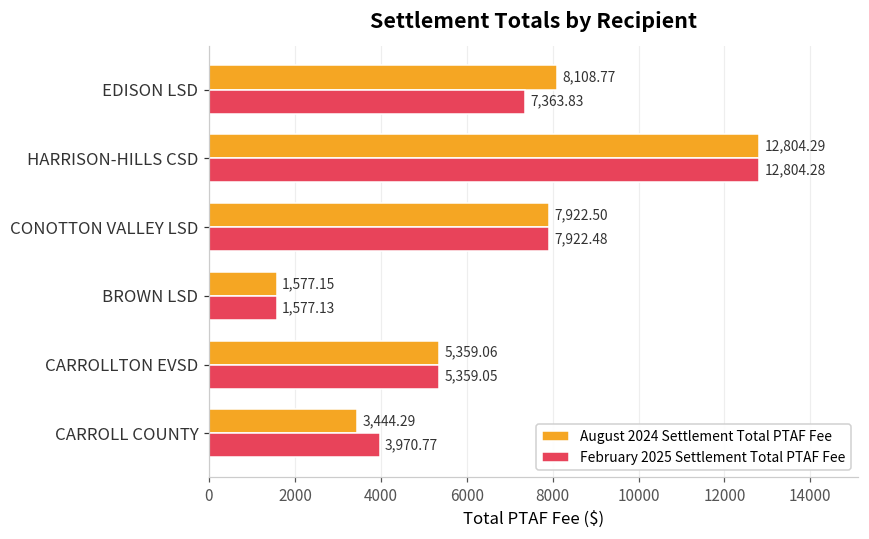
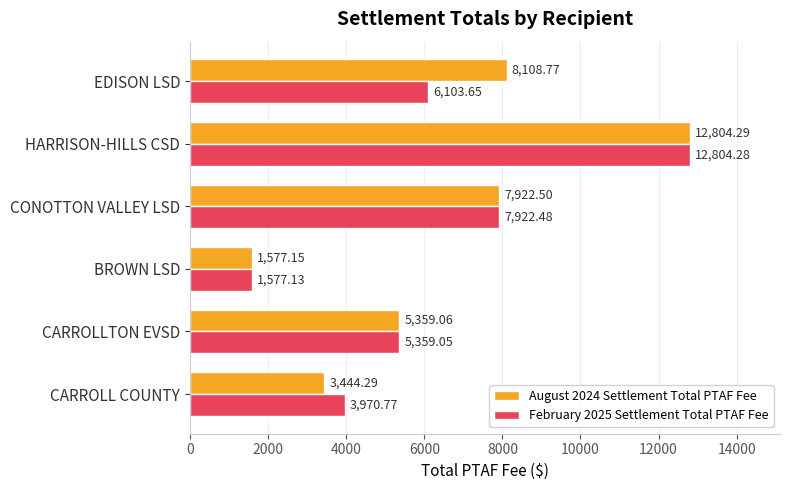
February 2025 Settlement Total PTAF Fee, EDISON LSD: 7,363.83 -> 6,103.65
